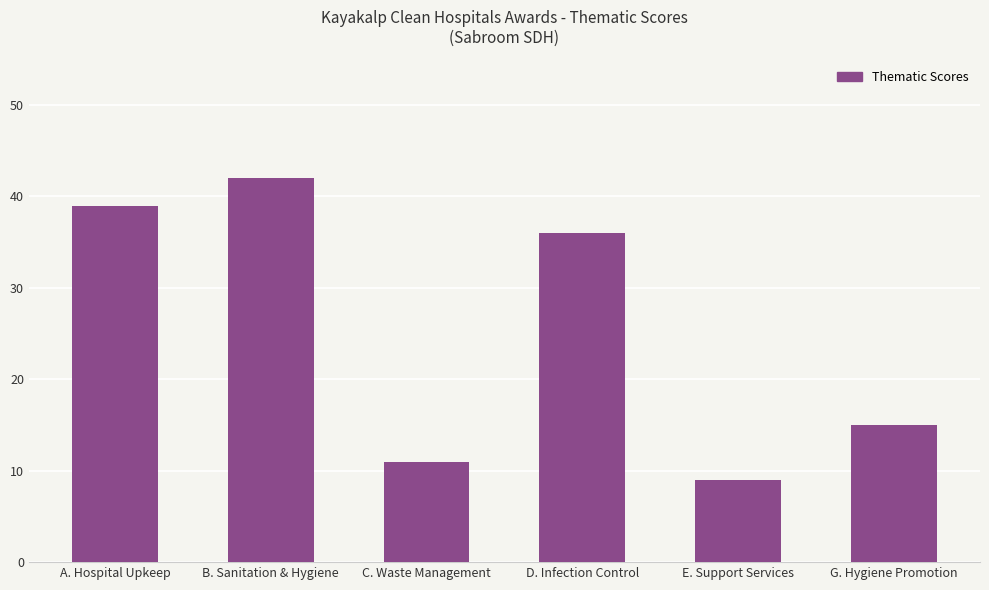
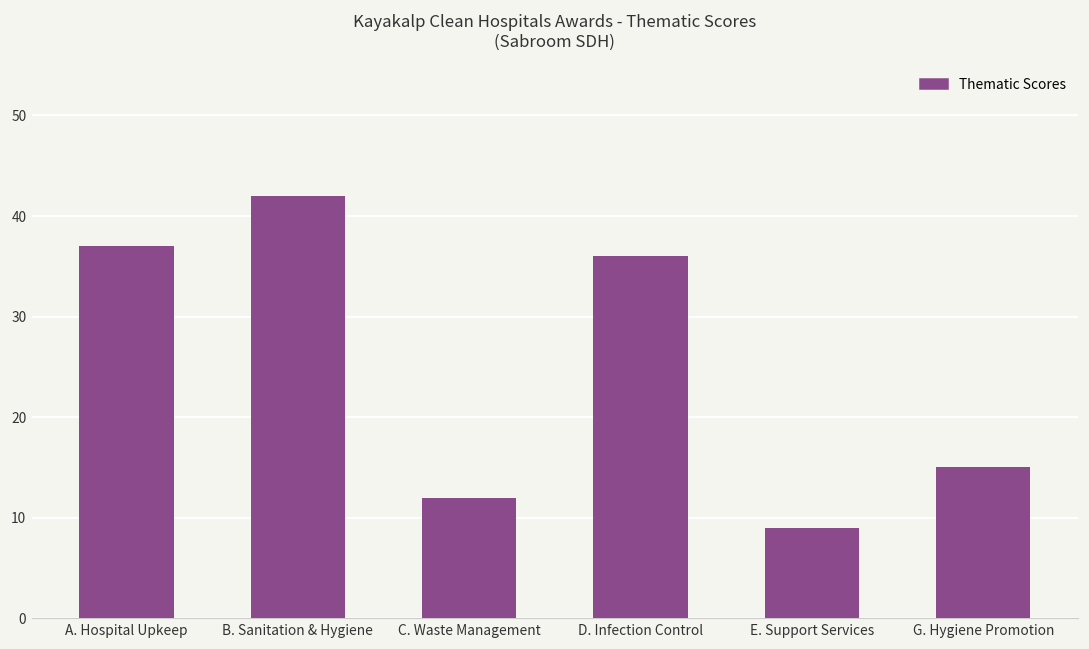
A. Hospital Upkeep: 39 -> 37
C. Waste Management: 11 -> 12
